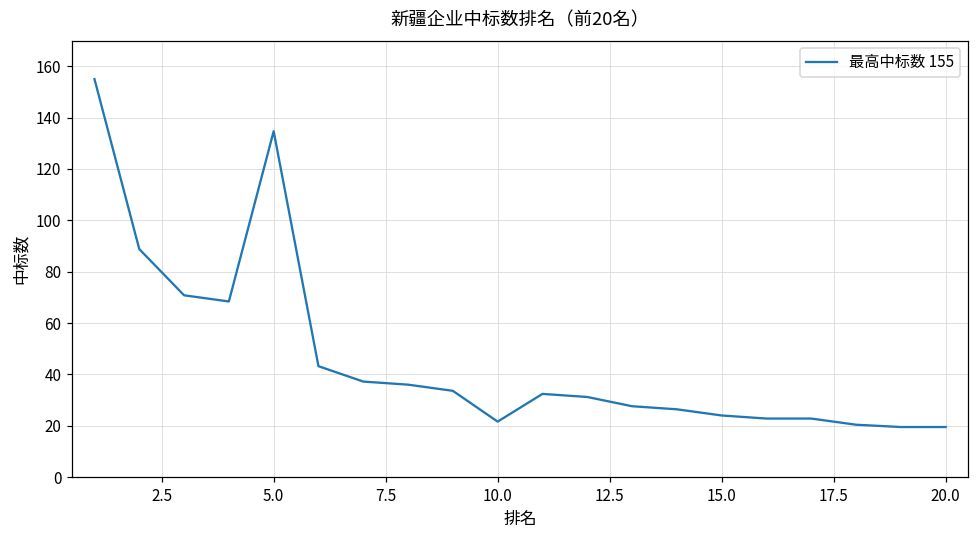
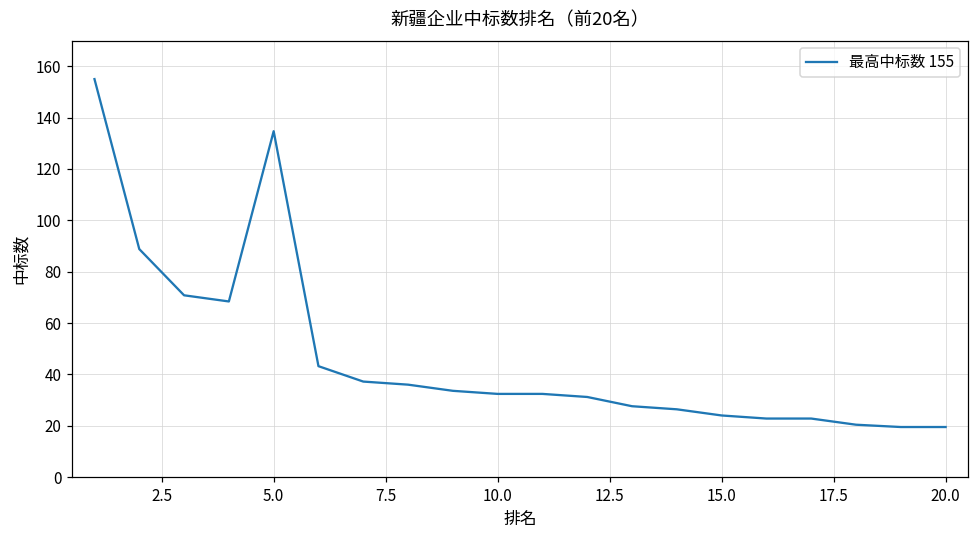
10.0: 22 -> 32
